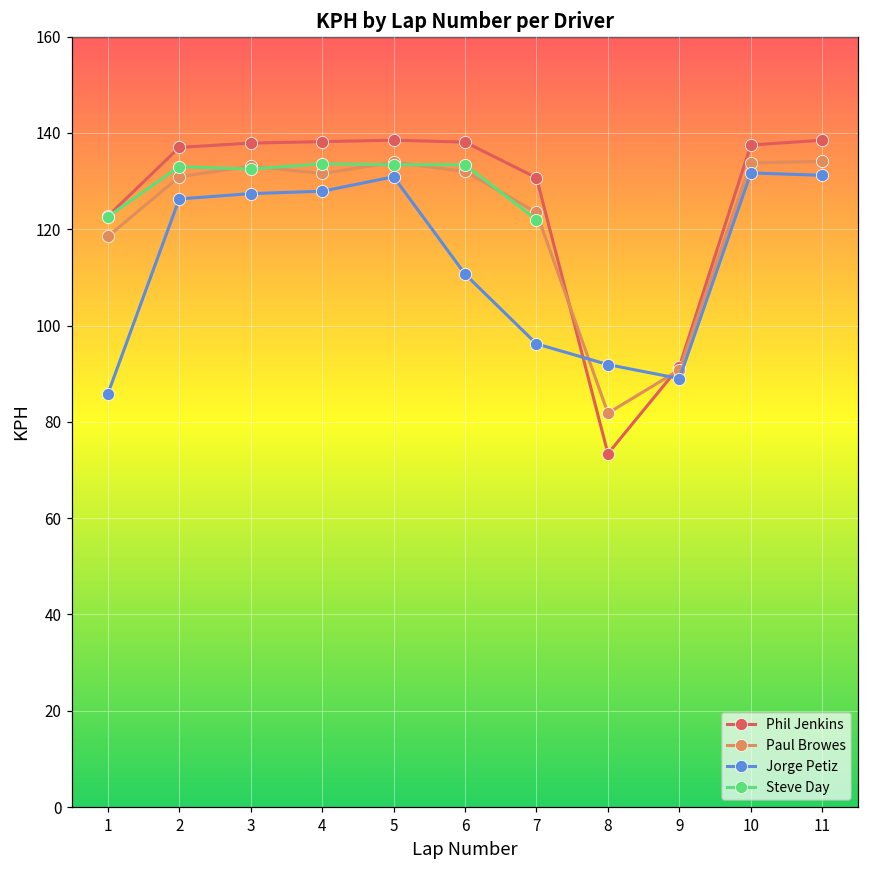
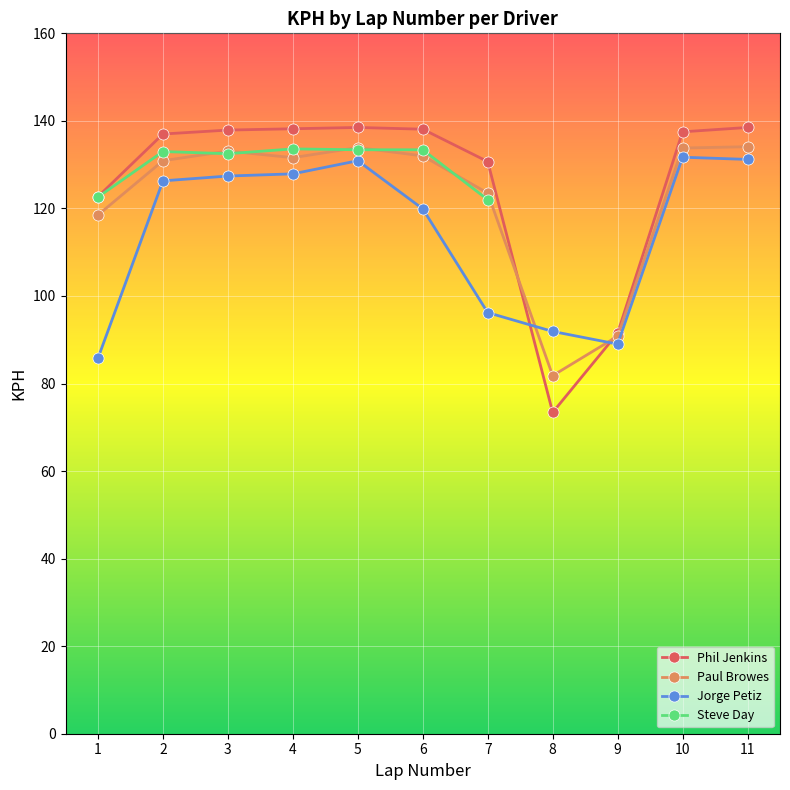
Jorge Petiz, 6: 111 -> 120
